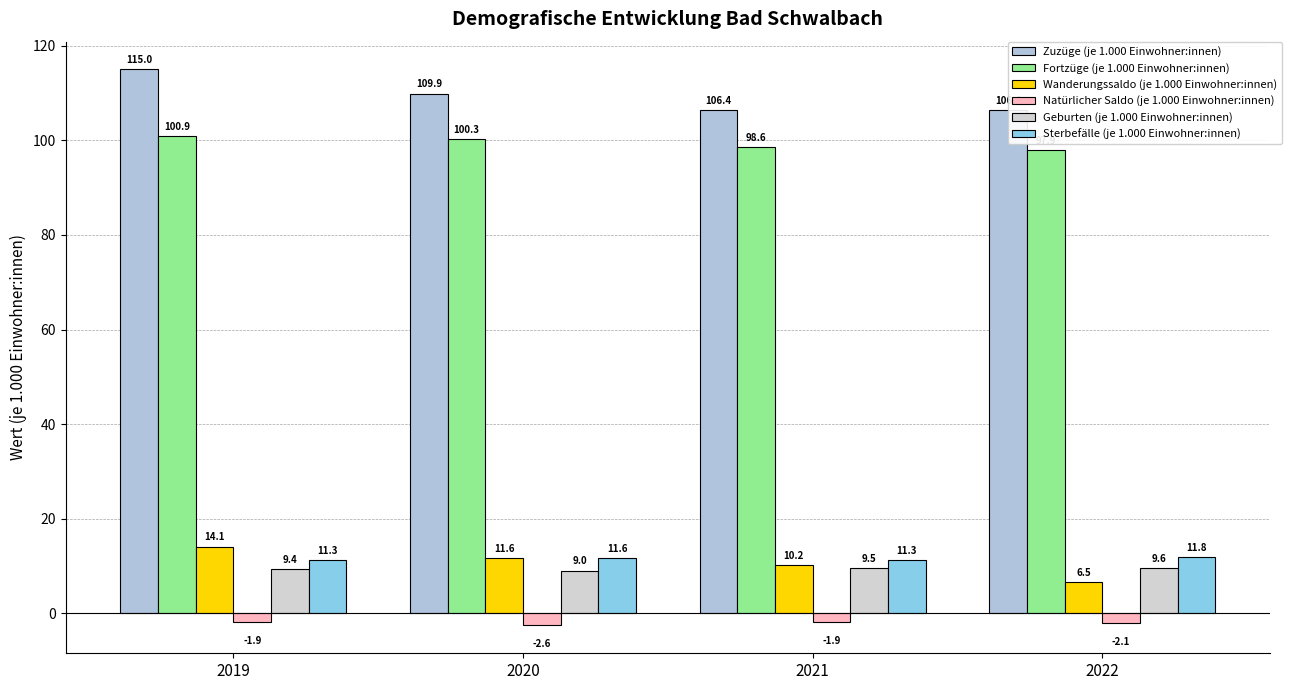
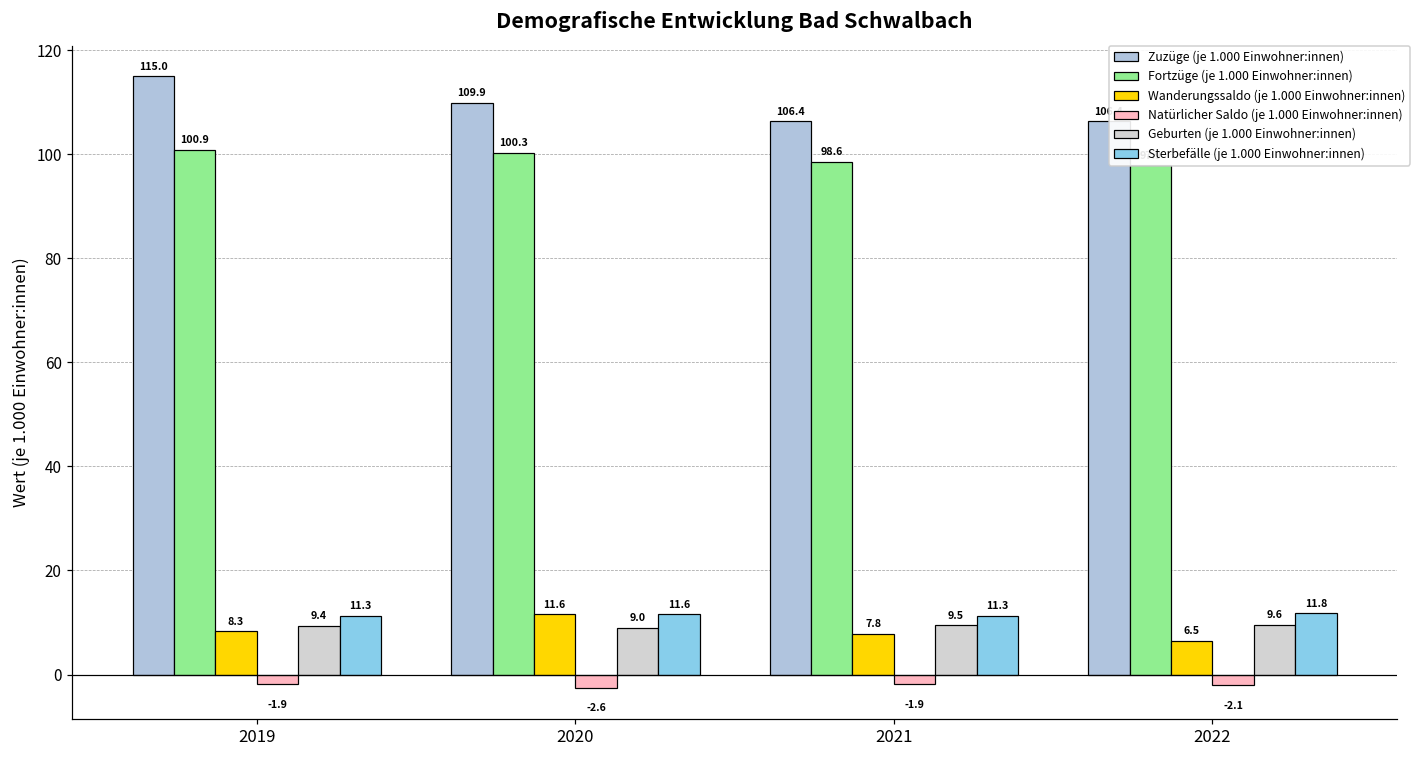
Wanderungssaldo (je 1.000 Einwohner:innen), 2019: 14.1 -> 8.3
Wanderungssaldo (je 1.000 Einwohner:innen), 2021: 10.2 -> 7.8
